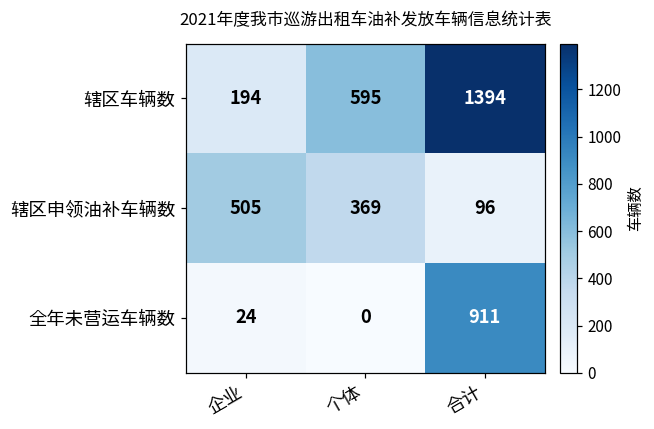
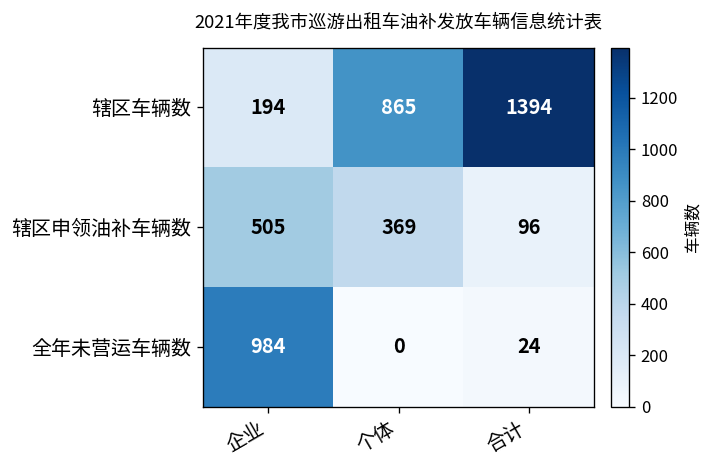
辖区车辆数, 个体: 595 -> 865
全年未营运车辆数, 企业: 24 -> 984
全年未营运车辆数, 合计: 911 -> 24
